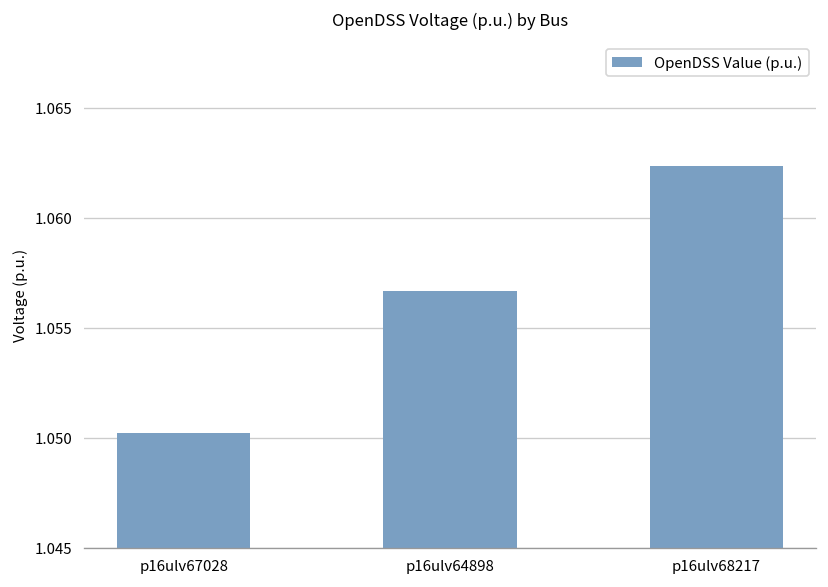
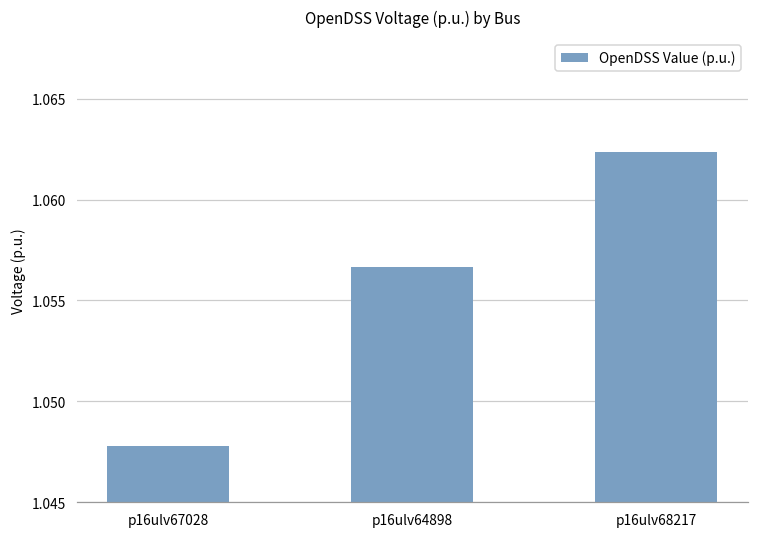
p16ulv67028: 1.0502 -> 1.0478
